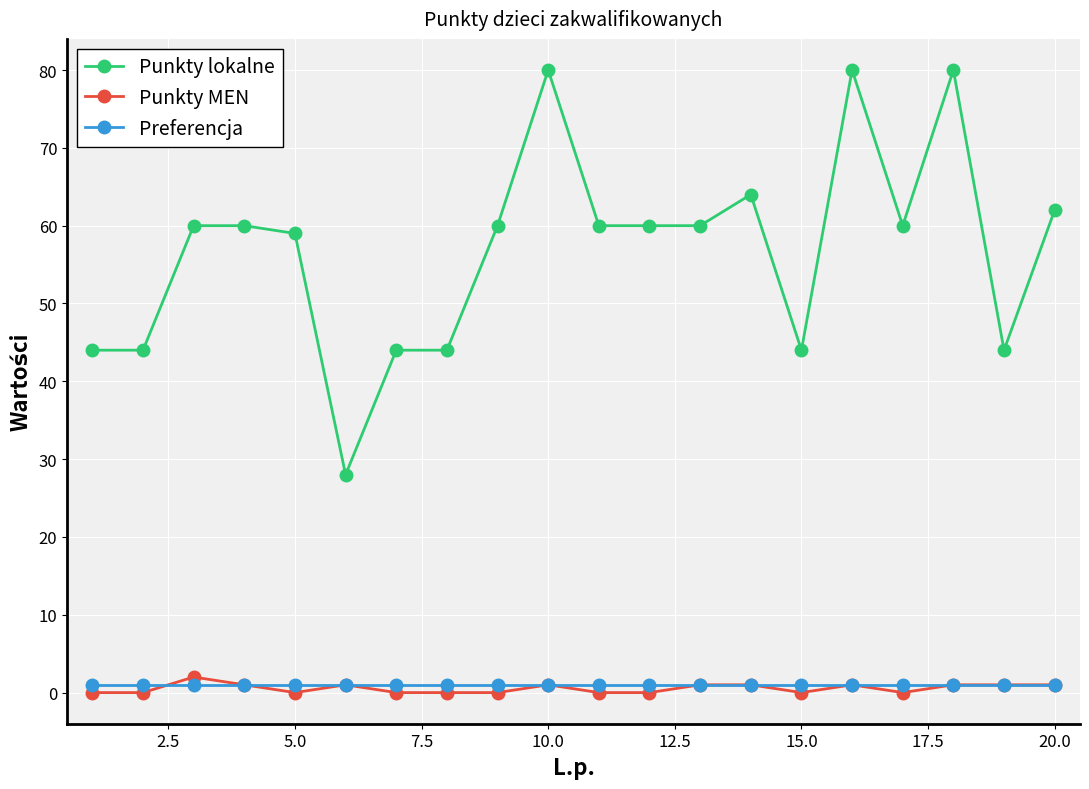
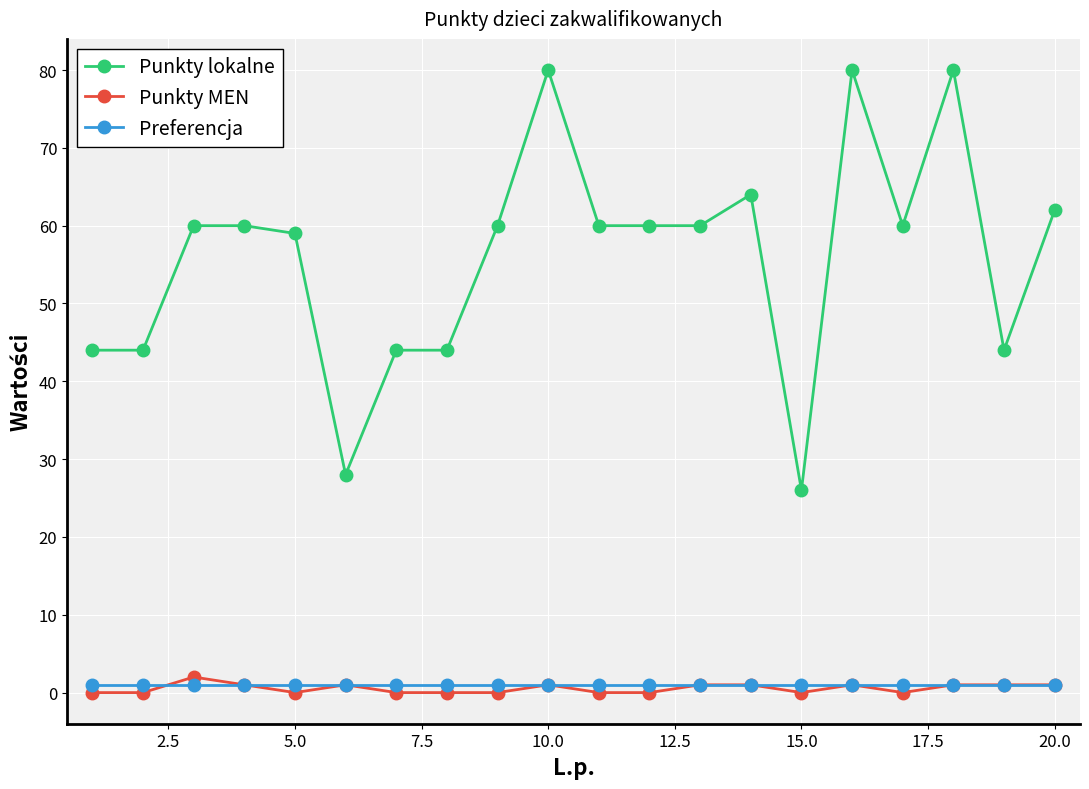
Punkty lokalne, 15.0: 44 -> 26
